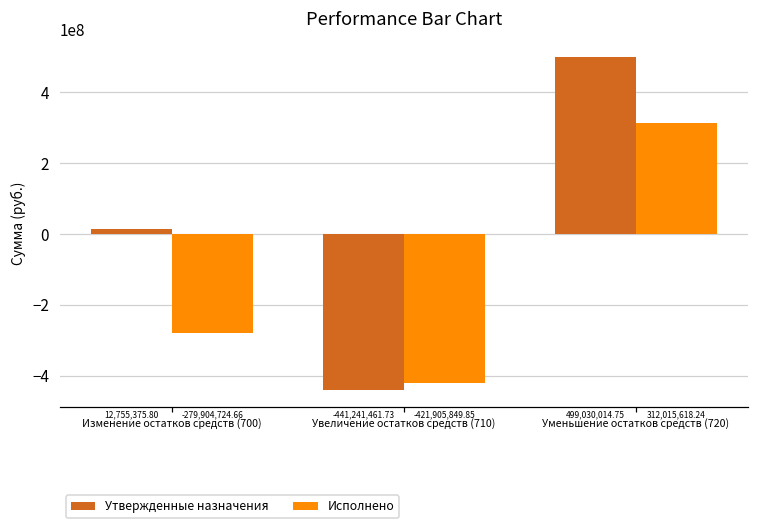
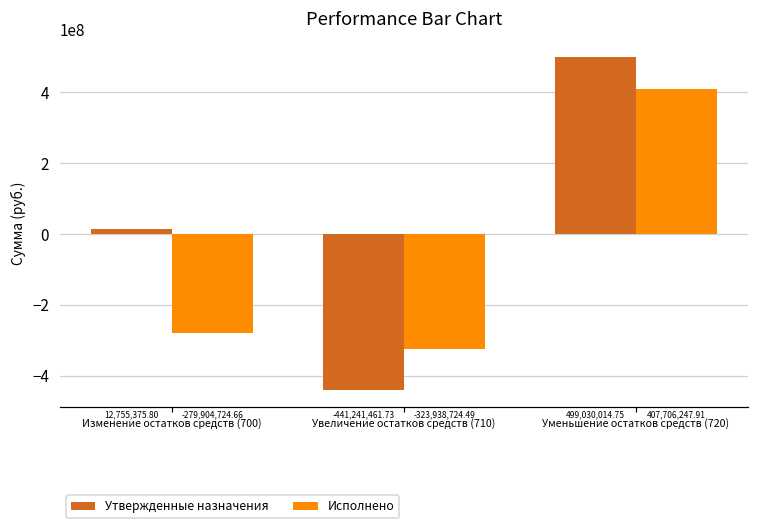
Исполнено, Увеличение остатков средств (710): -421,905,849.85 -> -323,938,724.49
Исполнено, Уменьшение остатков средств (720): 312,015,618.24 -> 407,706,247.91
